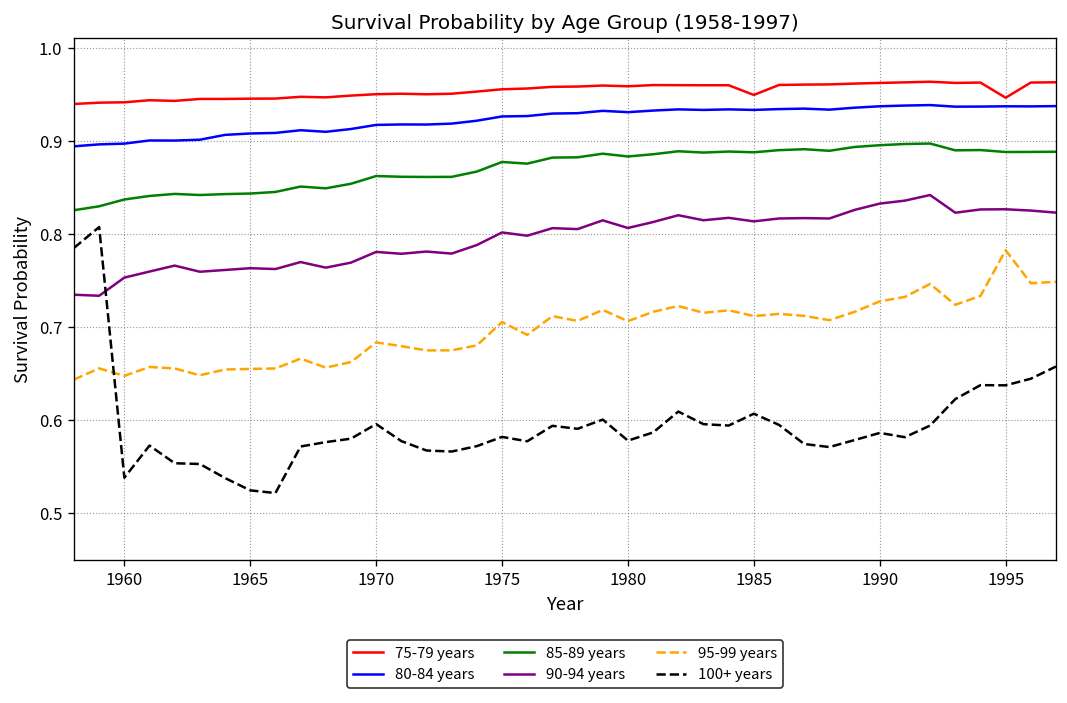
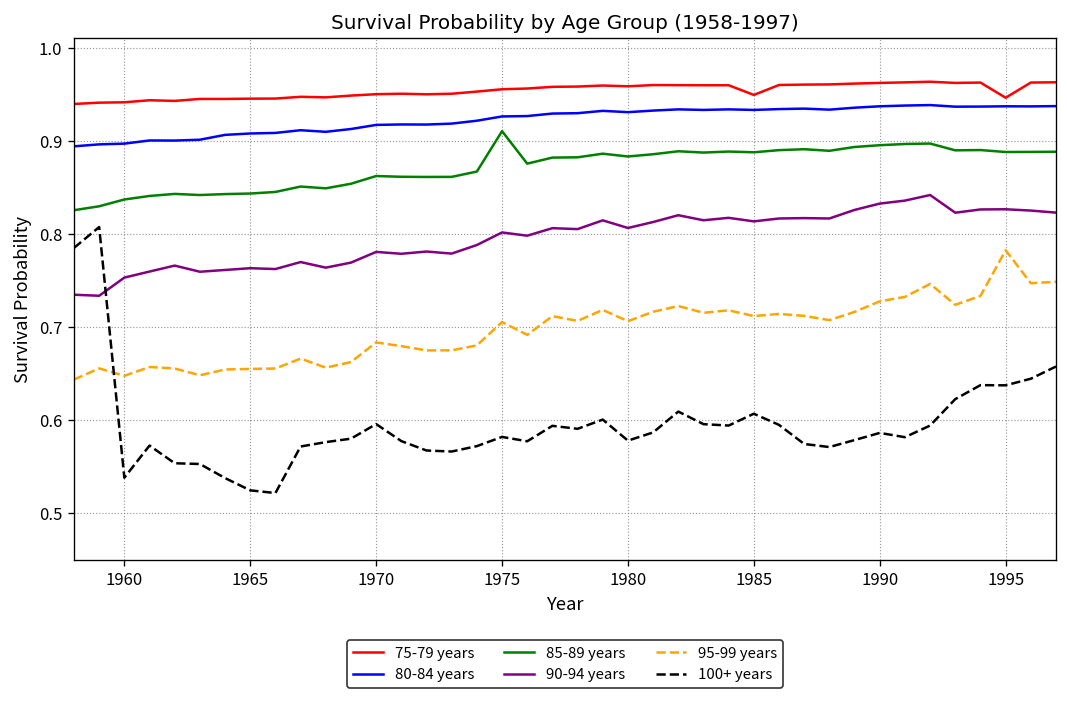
85-89 years, 1975: 0.88 -> 0.91
